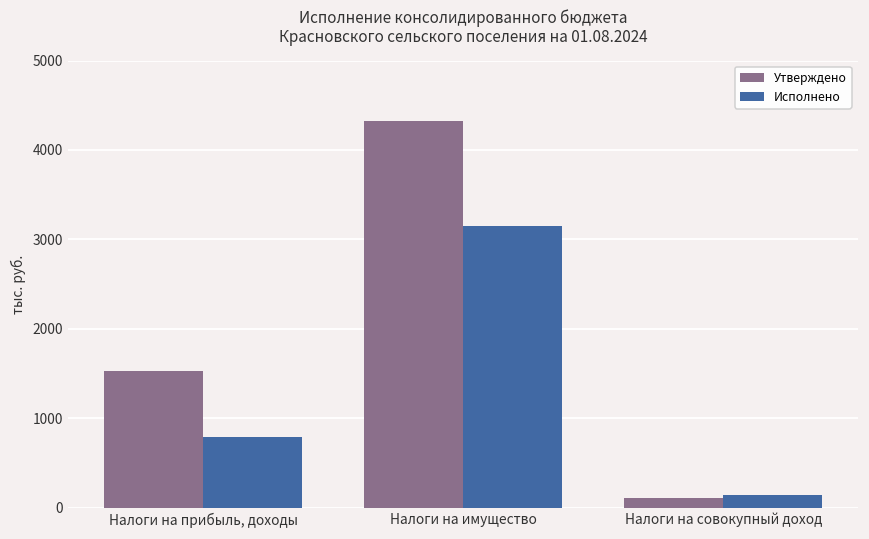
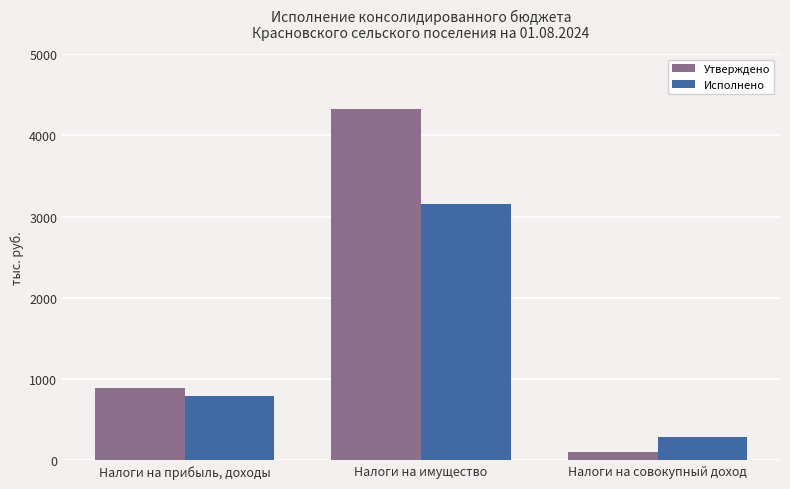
Утверждено, Налоги на прибыль, доходы: 1500 -> 900
Исполнено, Налоги на совокупный доход: 100 -> 300
